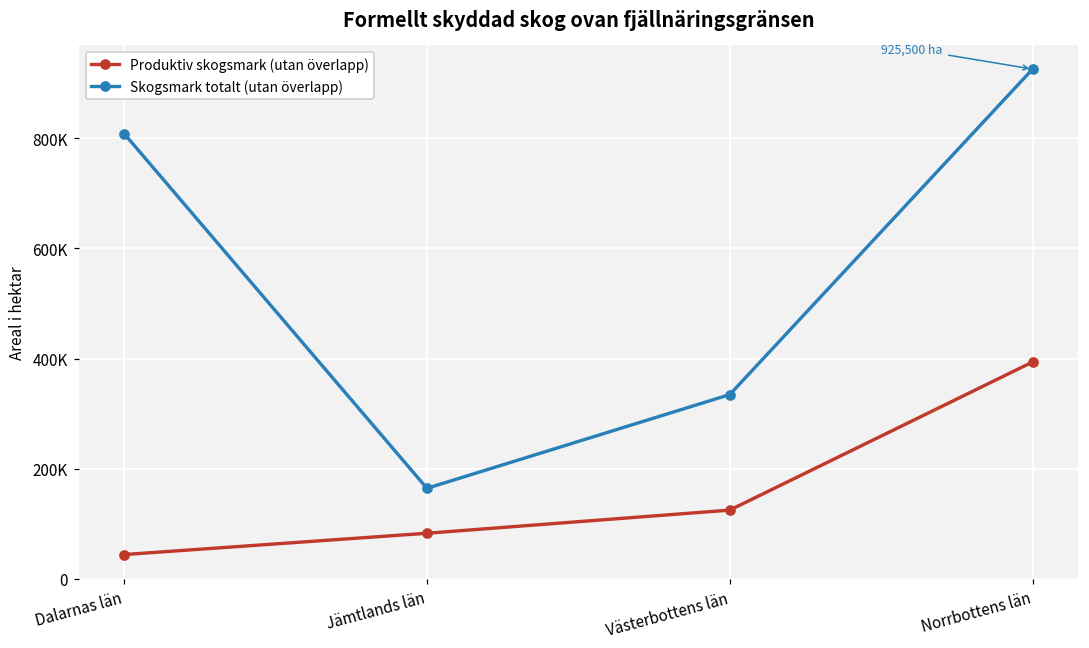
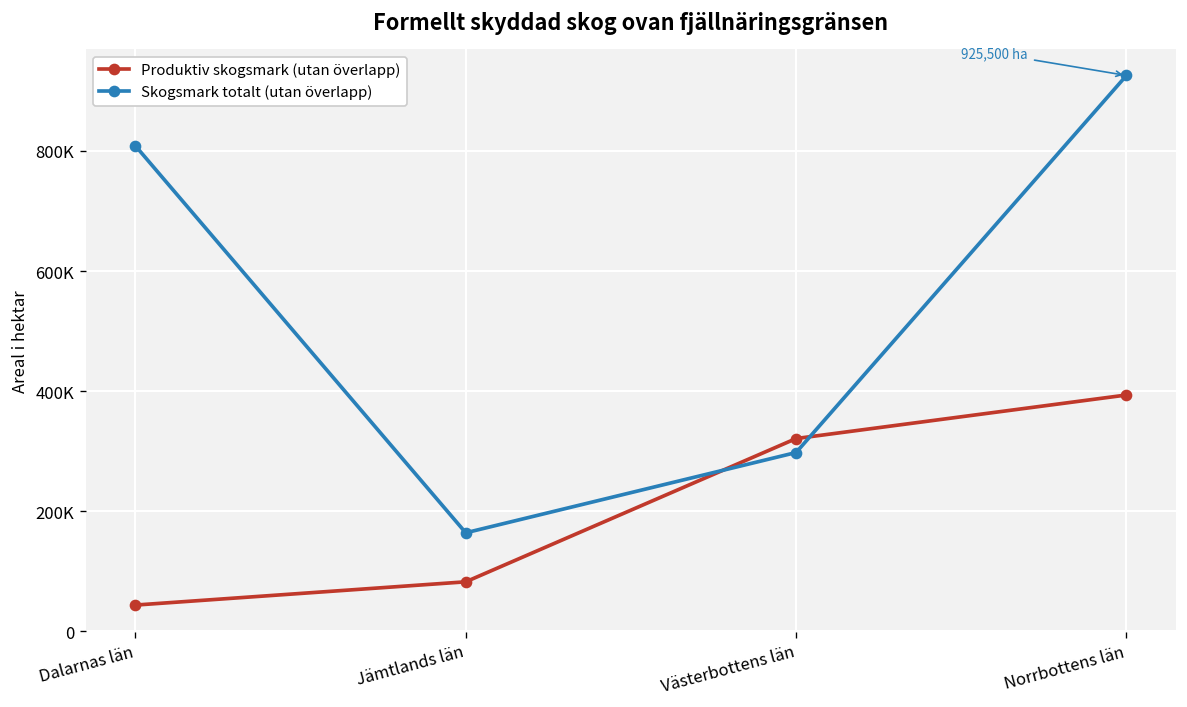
Produktiv skogsmark (utan överlapp), Västerbottens län: 120000 -> 320000
Skogsmark totalt (utan överlapp), Västerbottens län: 330000 -> 300000
